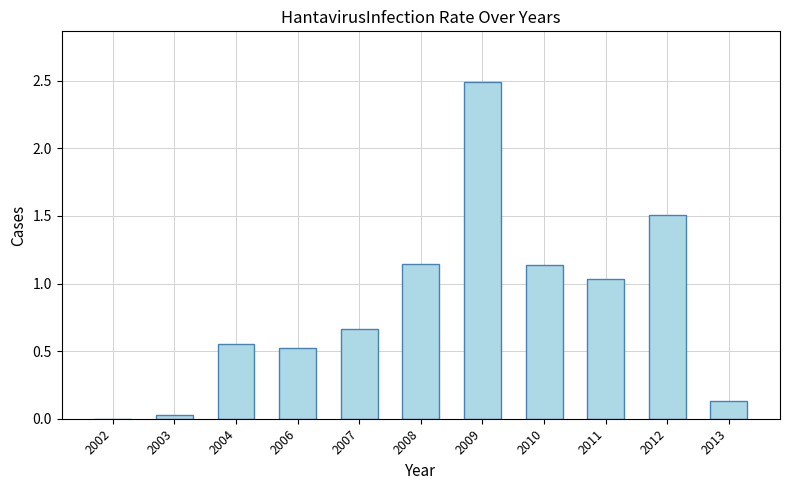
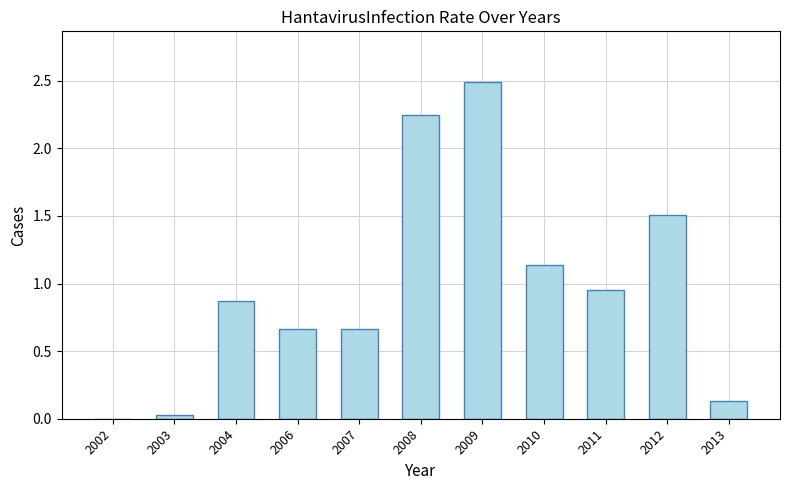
2004: 0.55 -> 0.87
2006: 0.52 -> 0.67
2008: 1.14 -> 2.25
2011: 1.03 -> 0.95
